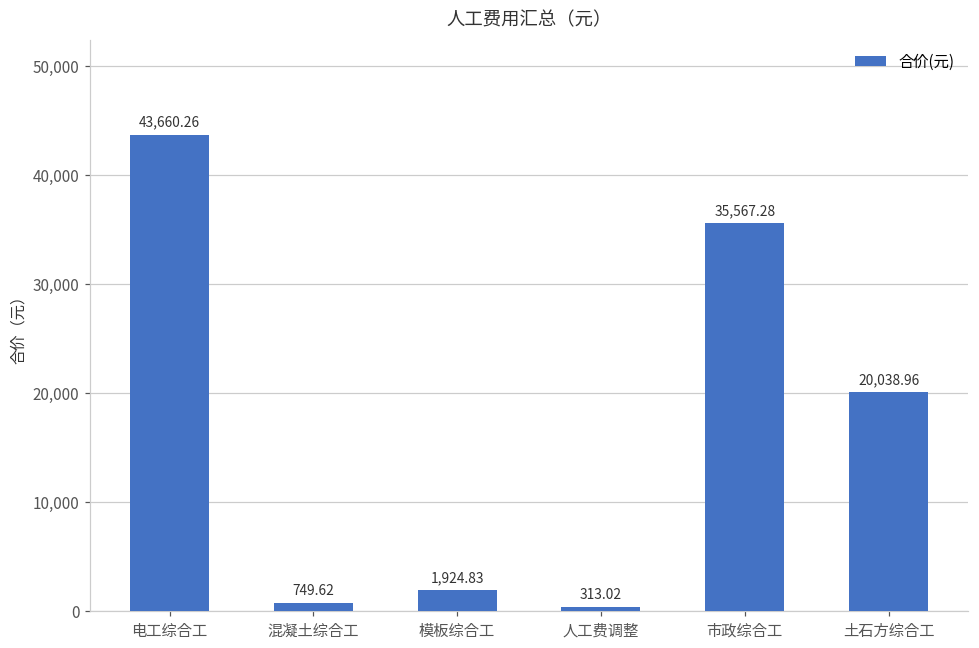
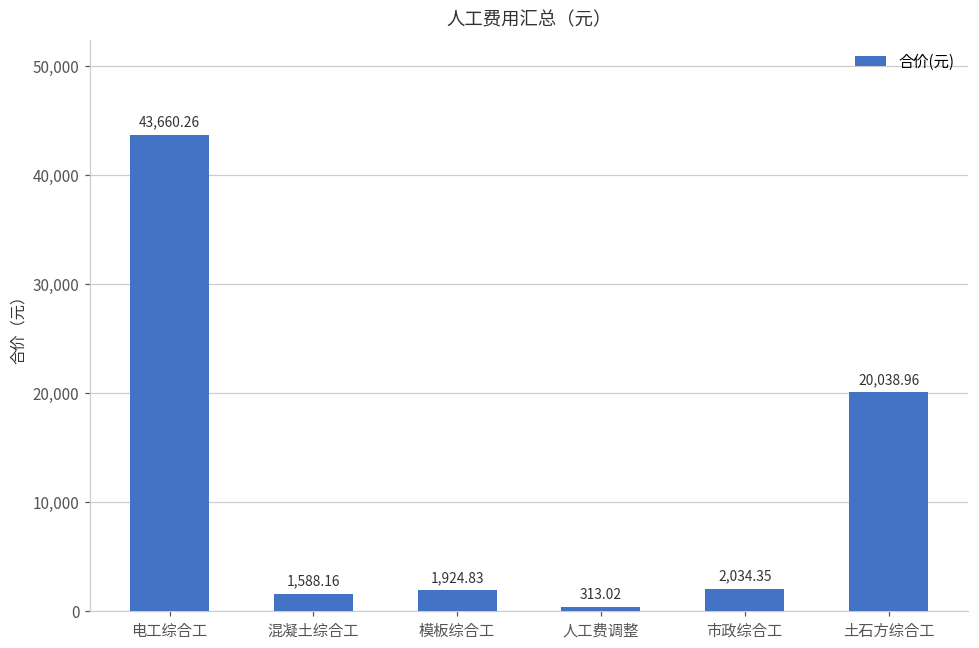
混凝土综合工: 749.62 -> 1,588.16
市政综合工: 35,567.28 -> 2,034.35
